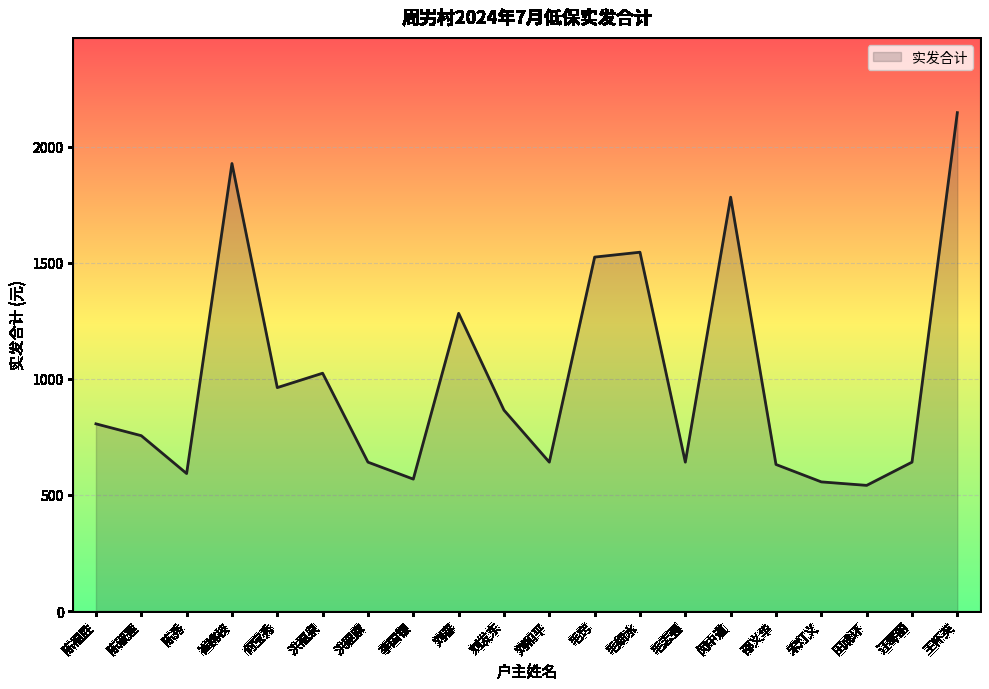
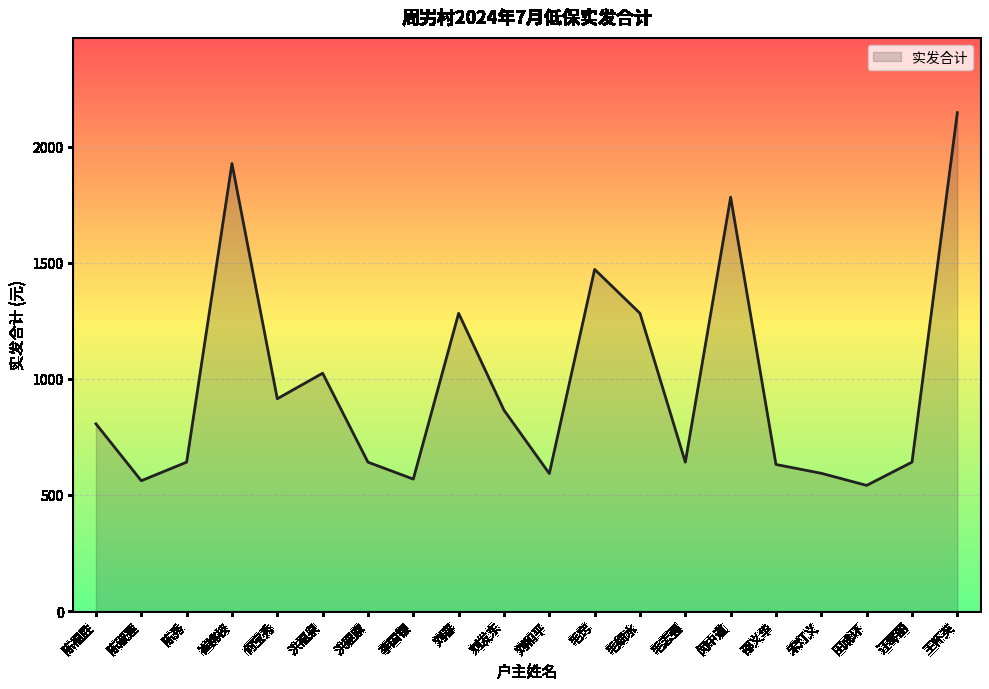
陈淑莲: 760 -> 560
陈秀: 590 -> 640
何宝秀: 960 -> 910
刘和平: 640 -> 590
毛窍: 1520 -> 1470
毛细水: 1550 -> 1280
宋灯义: 560 -> 590
